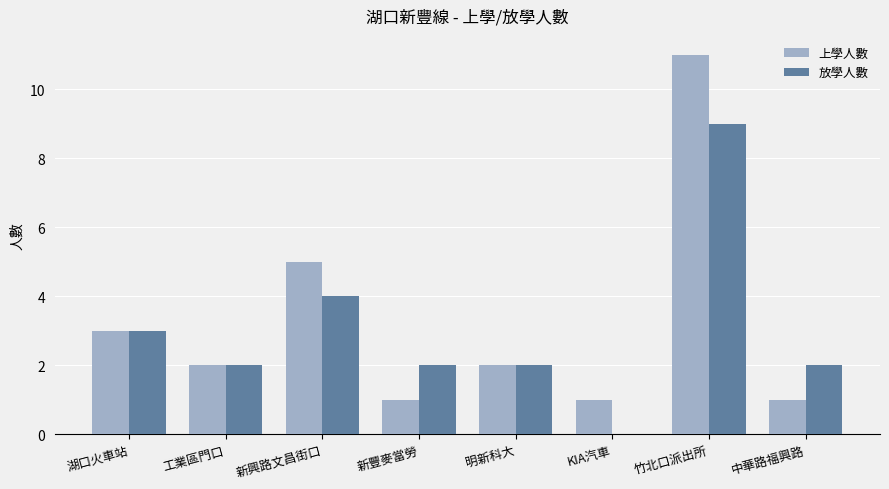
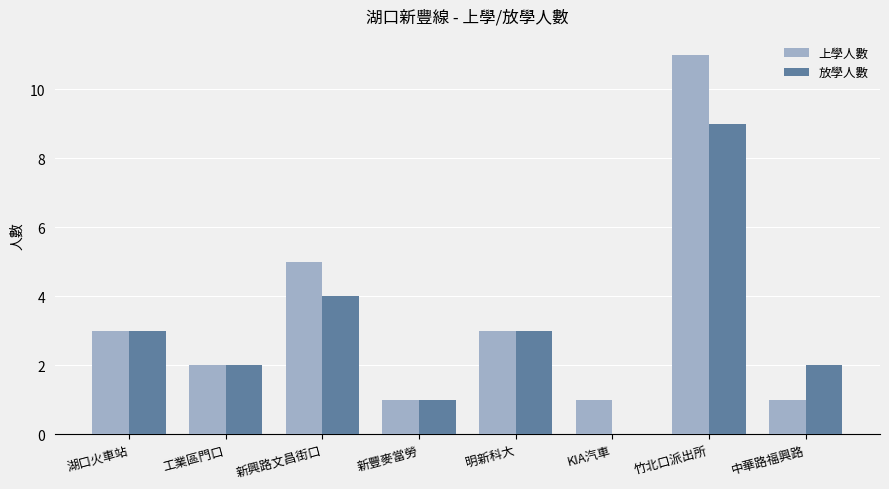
放學人數, 新豐麥當勞: 2 -> 1
上學人數, 明新科大: 2 -> 3
放學人數, 明新科大: 2 -> 3
